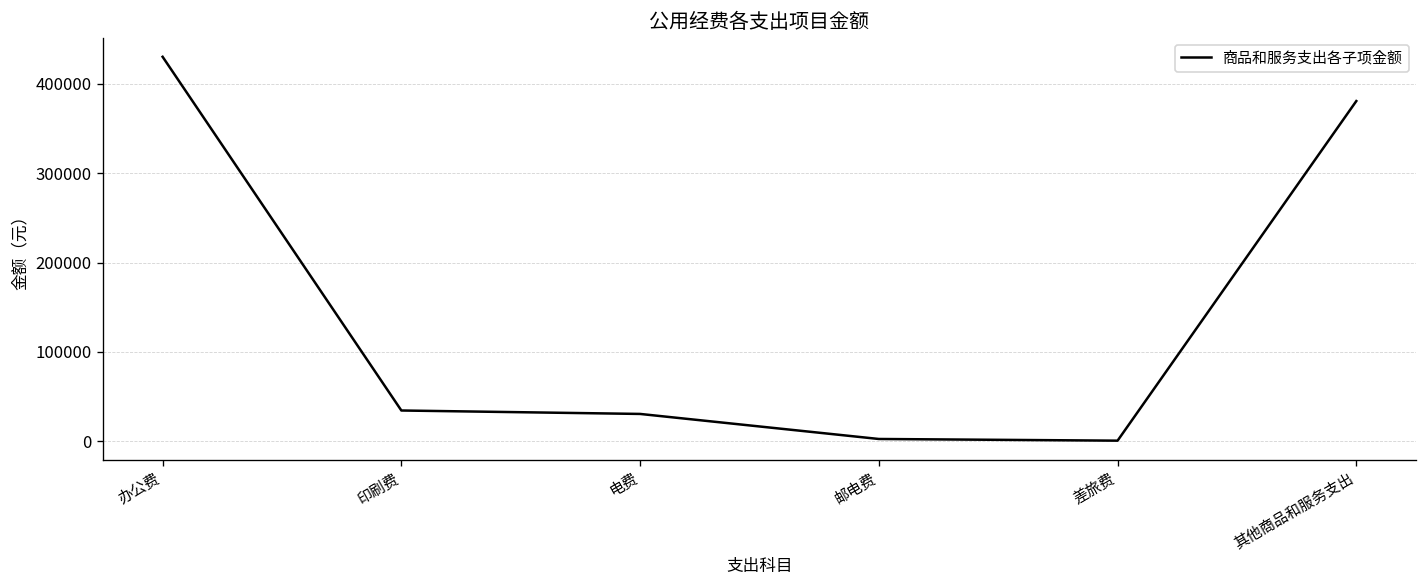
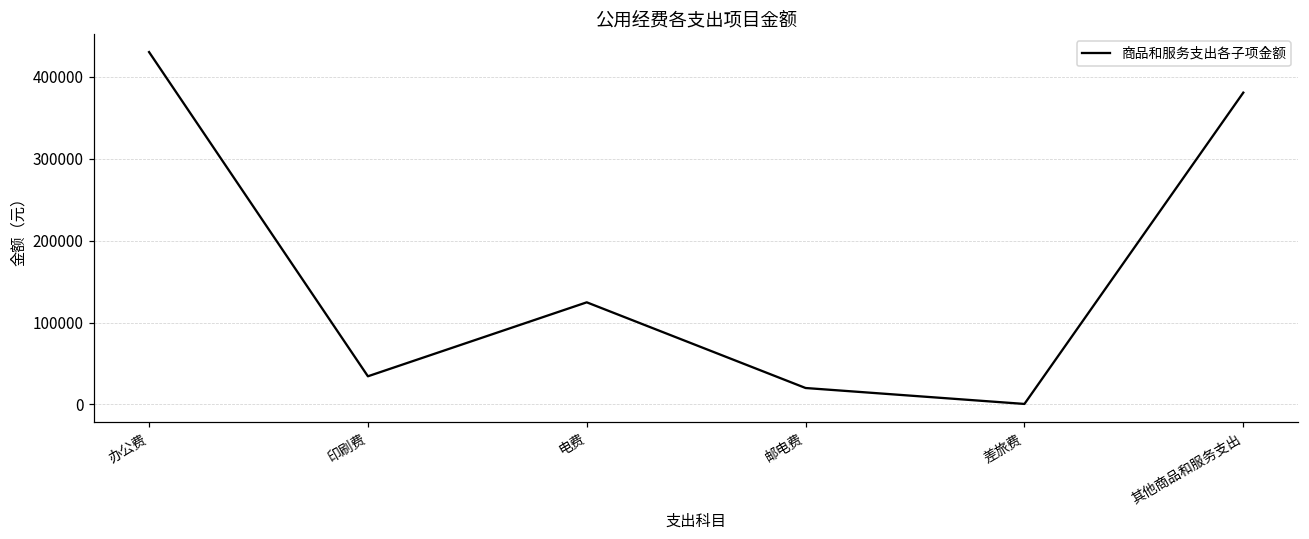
电费: 30000 -> 120000
邮电费: 0 -> 20000
